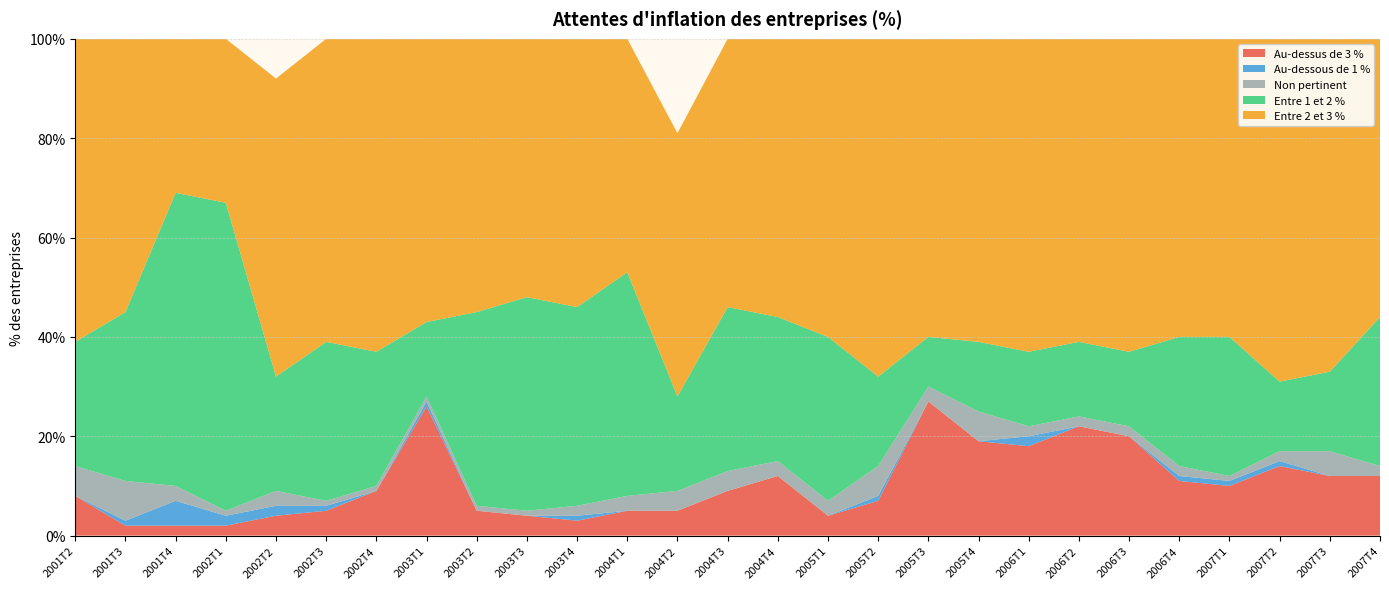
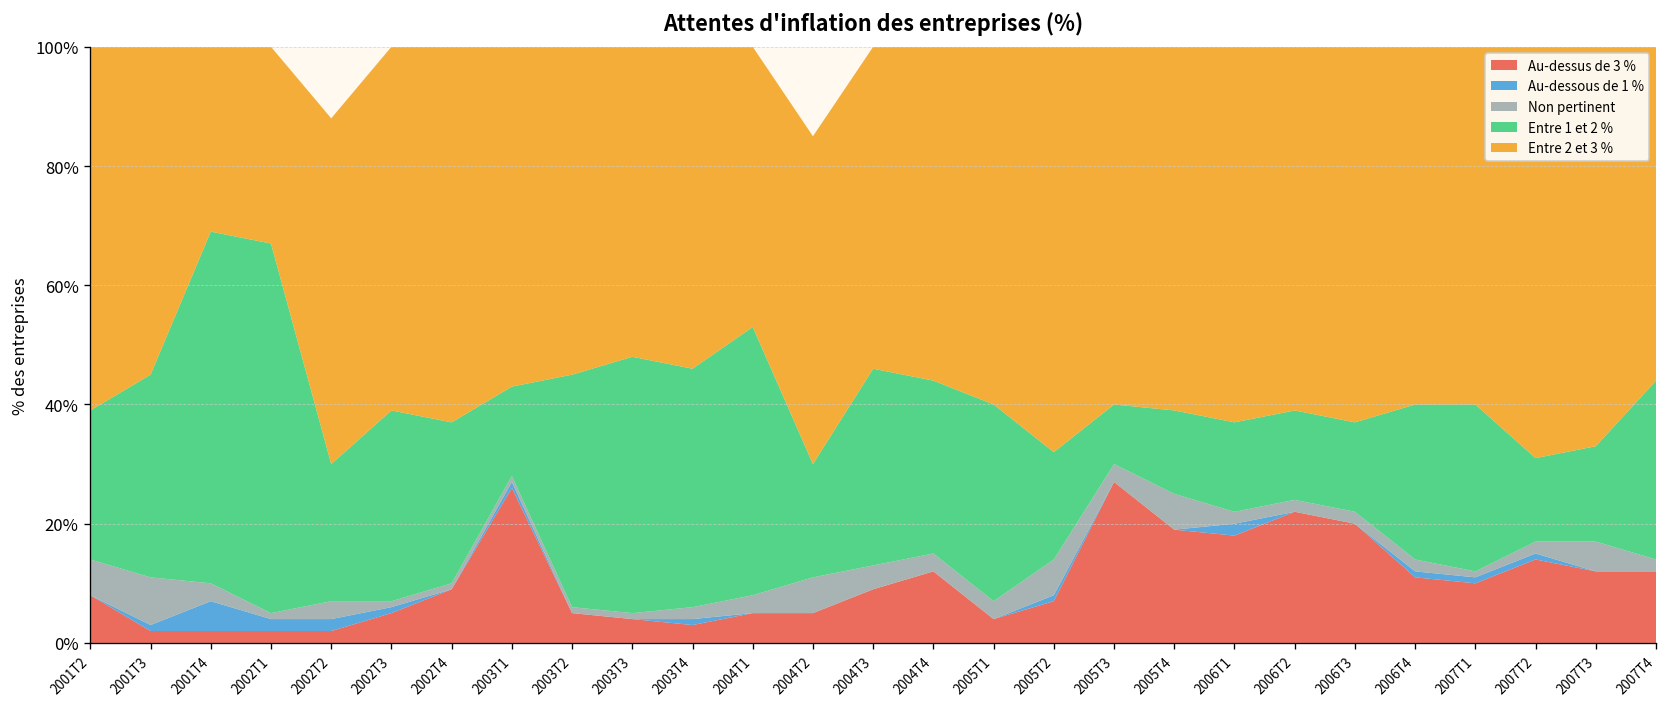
Au-dessus de 3 %, 2002T2: 4% -> 2%
Entre 2 et 3 %, 2002T2: 60% -> 58%
Non pertinent, 2004T2: 4% -> 6%
Entre 2 et 3 %, 2004T2: 53% -> 55%
